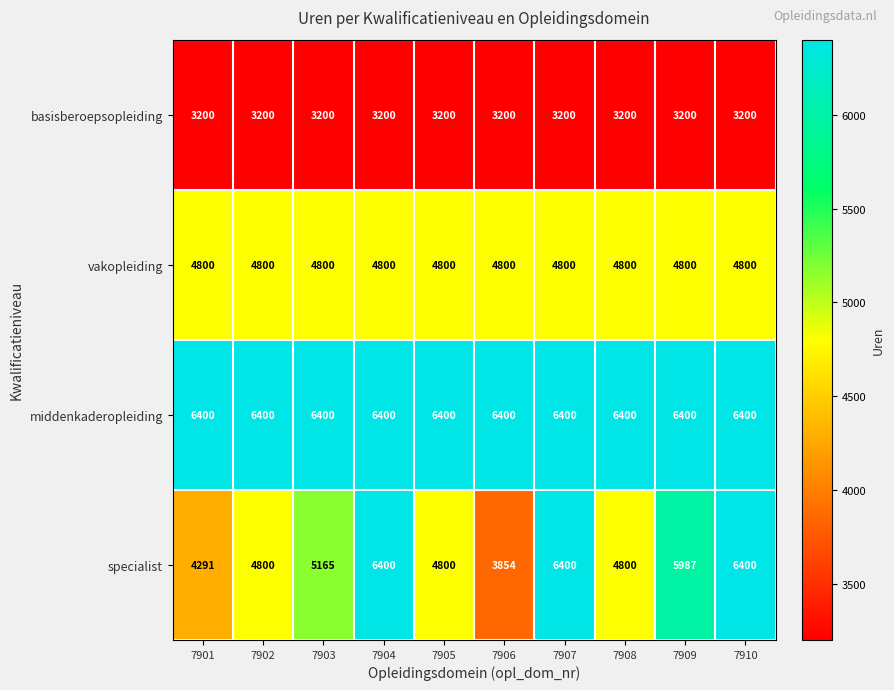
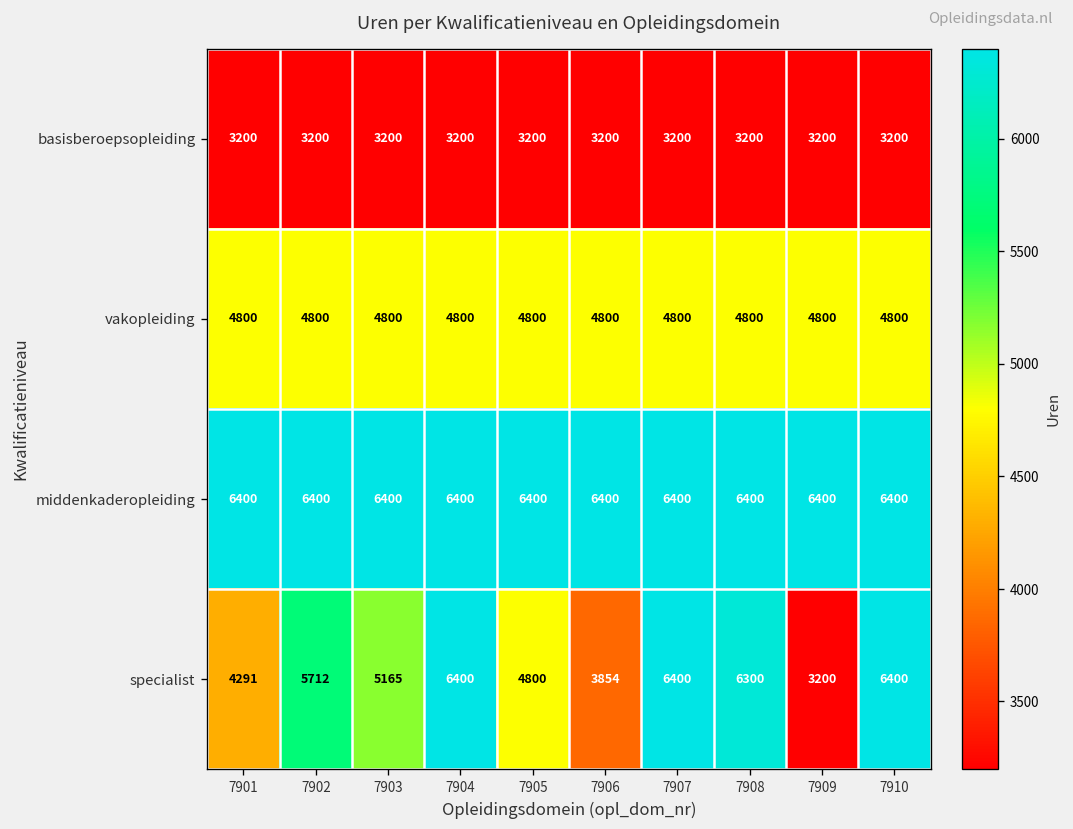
specialist, 7902: 4800 -> 5712
specialist, 7908: 4800 -> 6300
specialist, 7909: 5987 -> 3200
